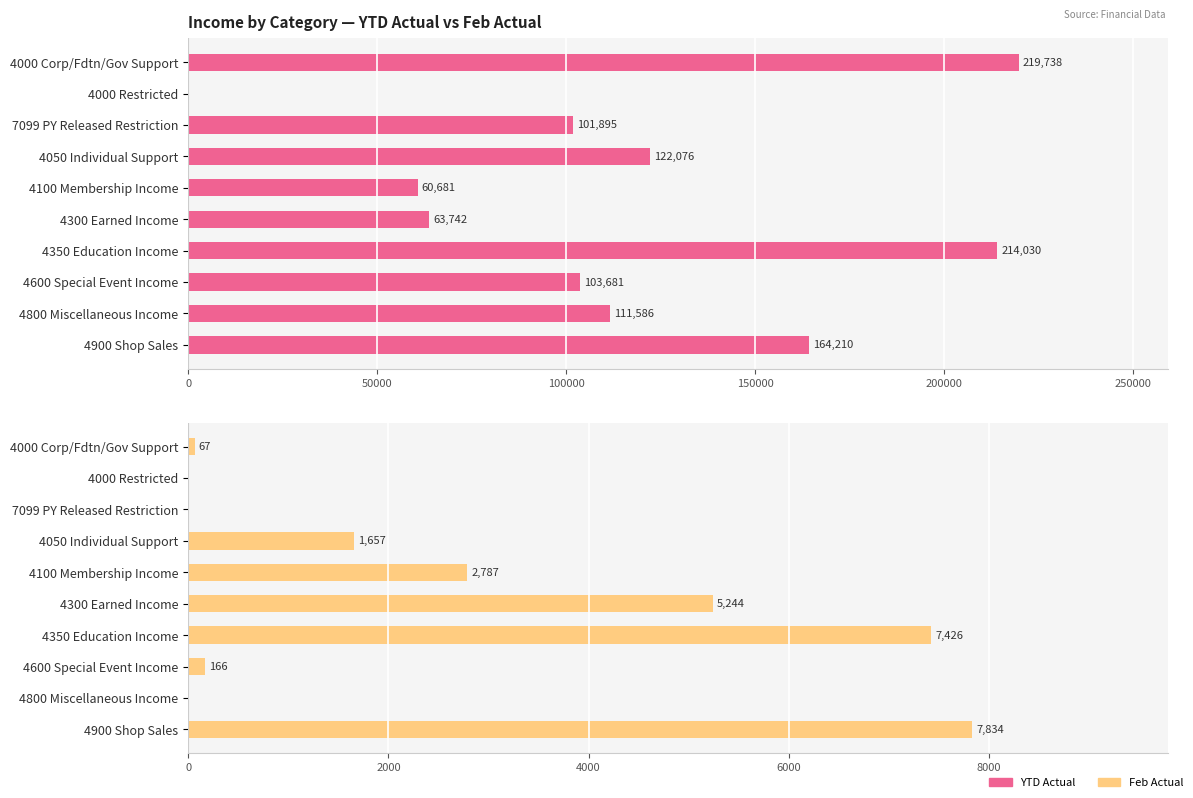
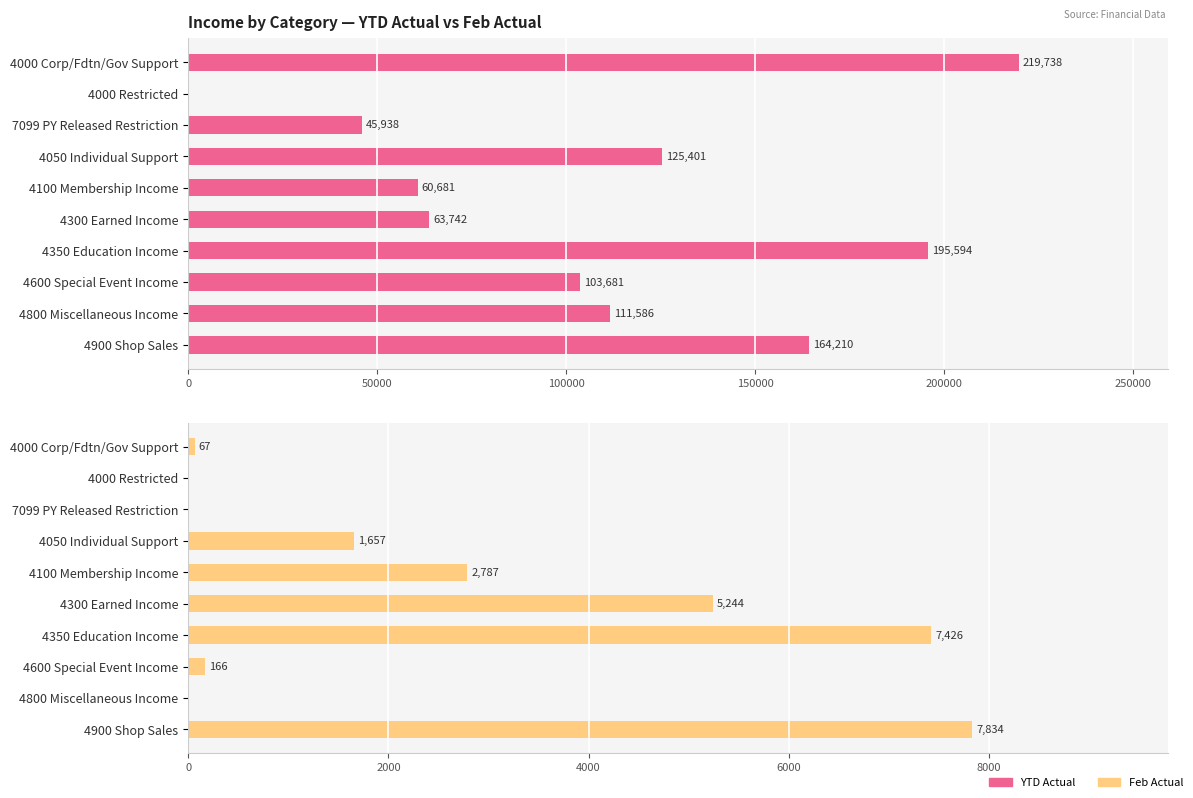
Income by Category — YTD Actual vs Feb Actual, 7099 PY Released Restriction: 101,895 -> 45,938
Income by Category — YTD Actual vs Feb Actual, 4050 Individual Support: 122,076 -> 125,401
Income by Category — YTD Actual vs Feb Actual, 4350 Education Income: 214,030 -> 195,594
